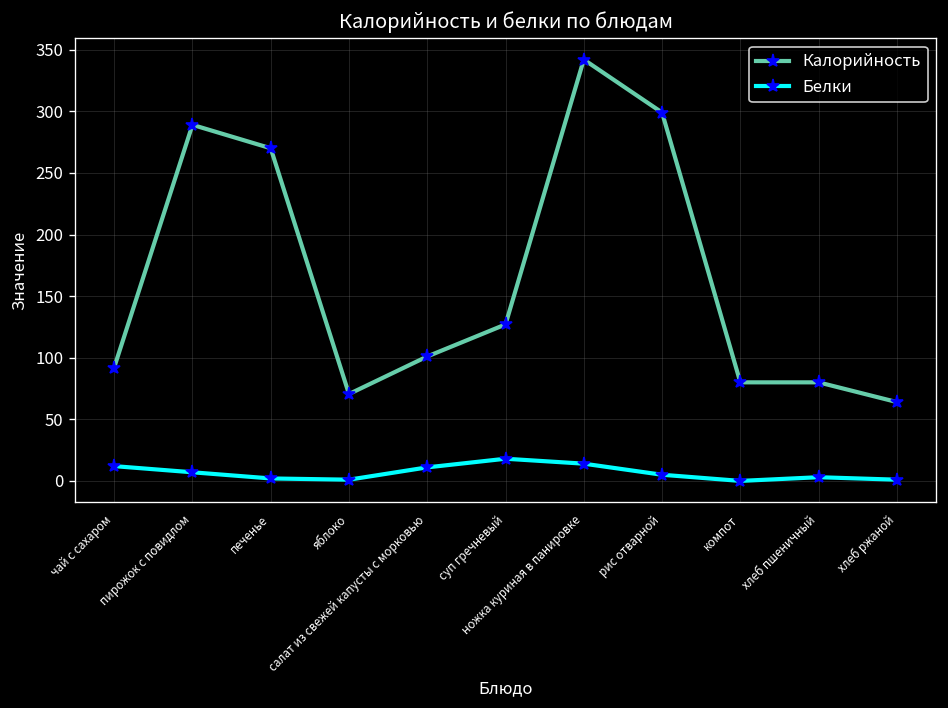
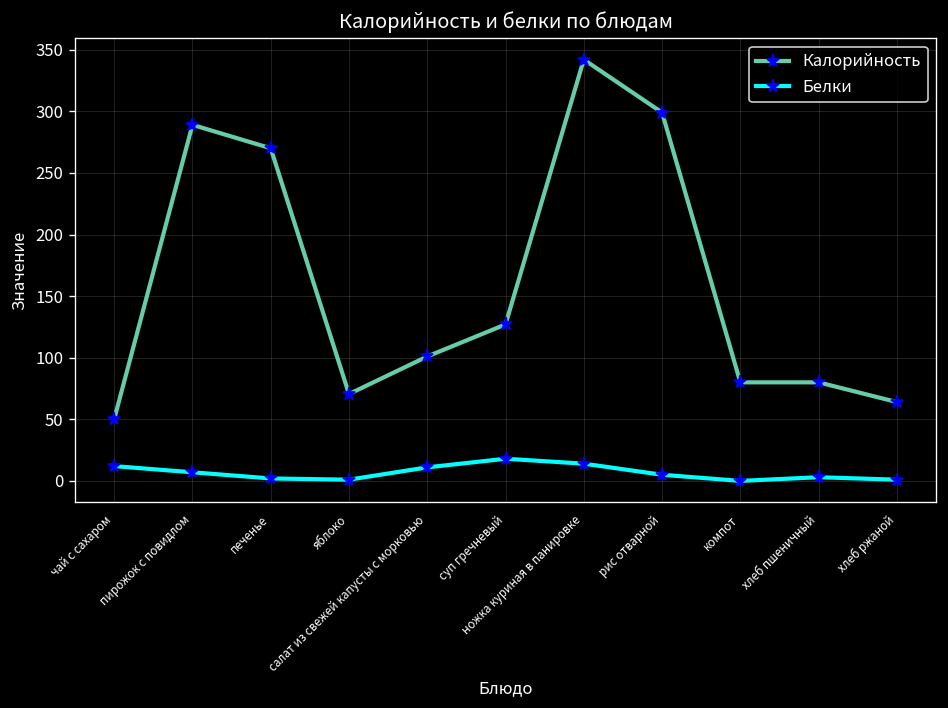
Калорийность, чай с сахаром: 92 -> 50
